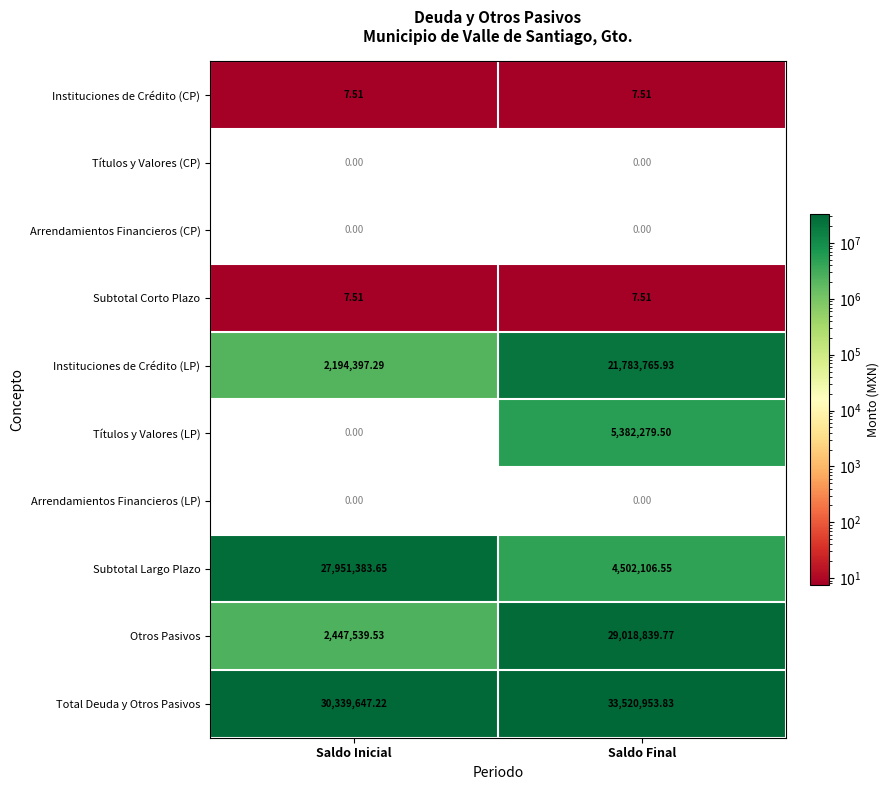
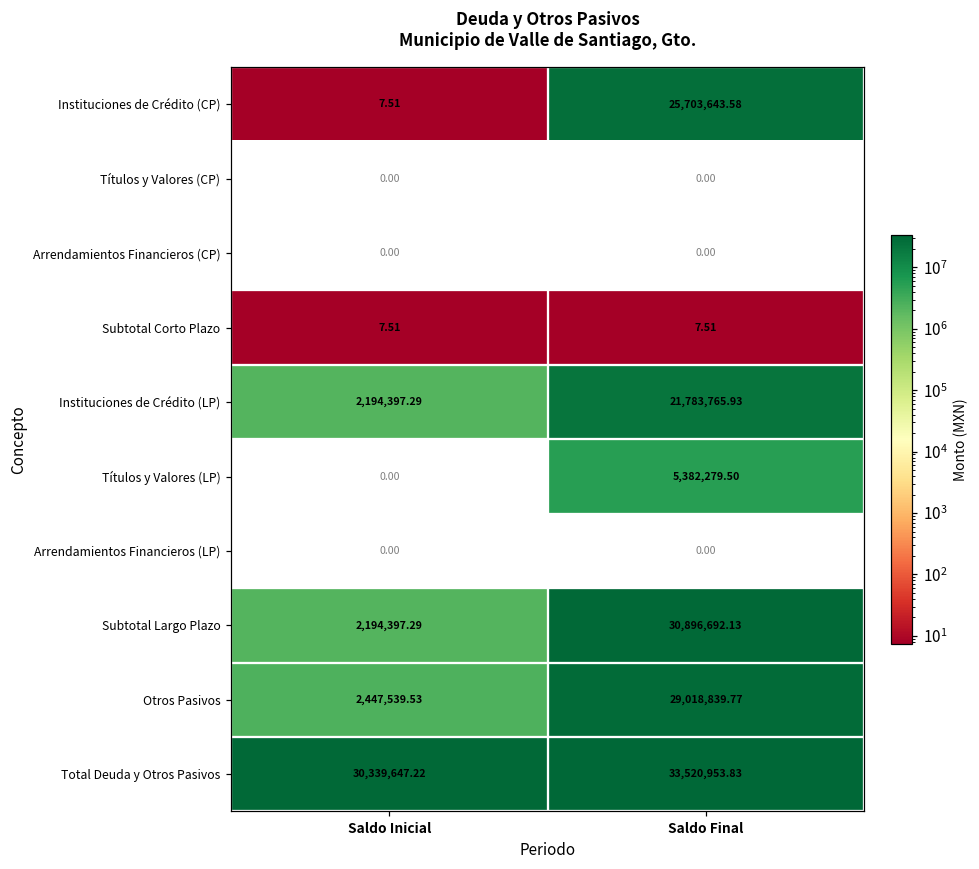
Instituciones de Crédito (CP), Saldo Final: 7.51 -> 25,703,643.58
Subtotal Largo Plazo, Saldo Inicial: 27,951,383.65 -> 2,194,397.29
Subtotal Largo Plazo, Saldo Final: 4,502,106.55 -> 30,896,692.13
